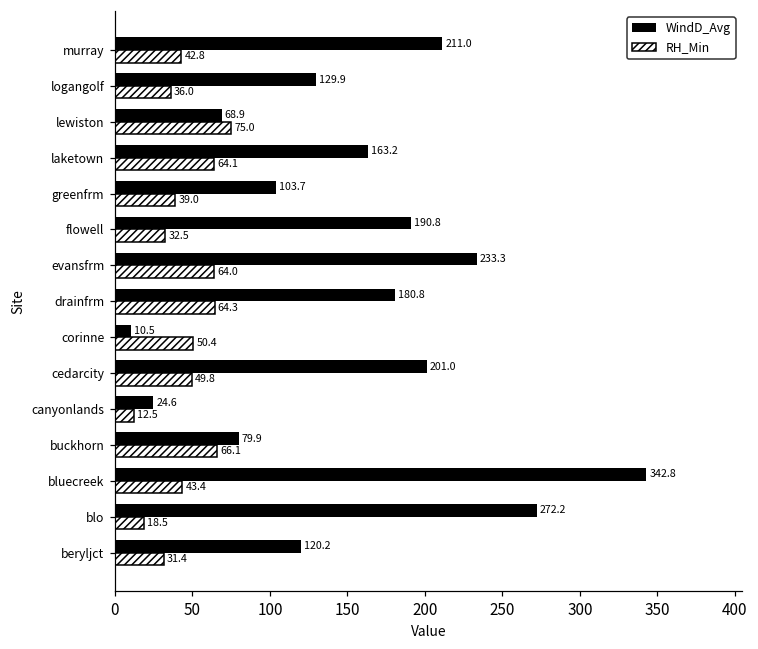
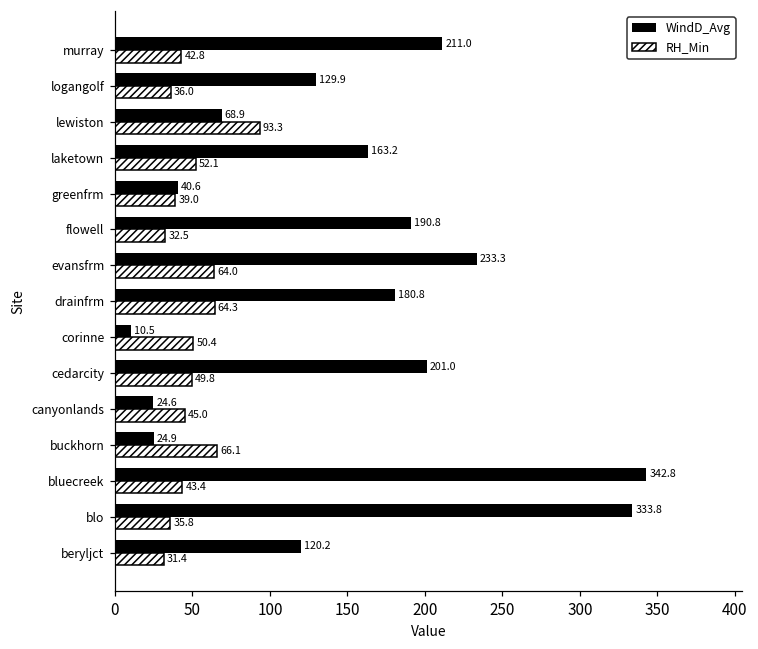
RH_Min, lewiston: 75.0 -> 93.3
RH_Min, laketown: 64.1 -> 52.1
WindD_Avg, greenfrm: 103.7 -> 40.6
RH_Min, canyonlands: 12.5 -> 45.0
WindD_Avg, buckhorn: 79.9 -> 24.9
WindD_Avg, blo: 272.2 -> 333.8
RH_Min, blo: 18.5 -> 35.8
